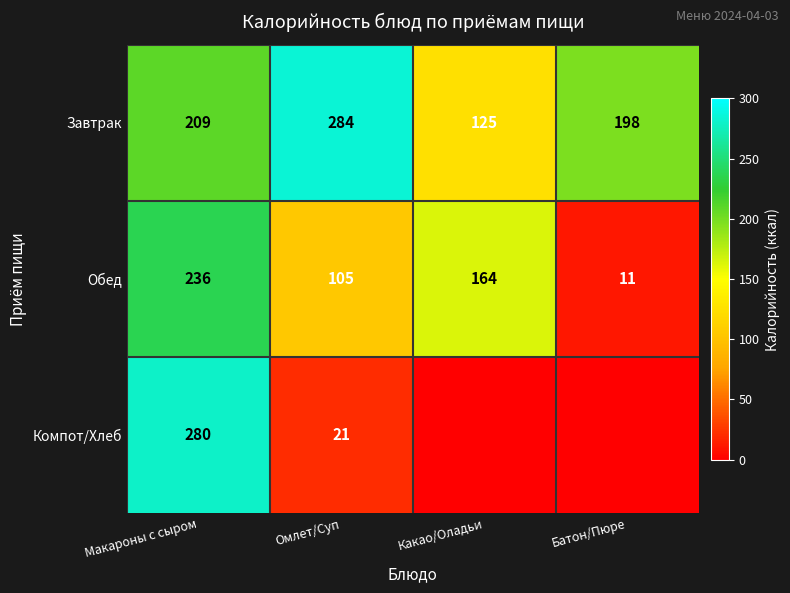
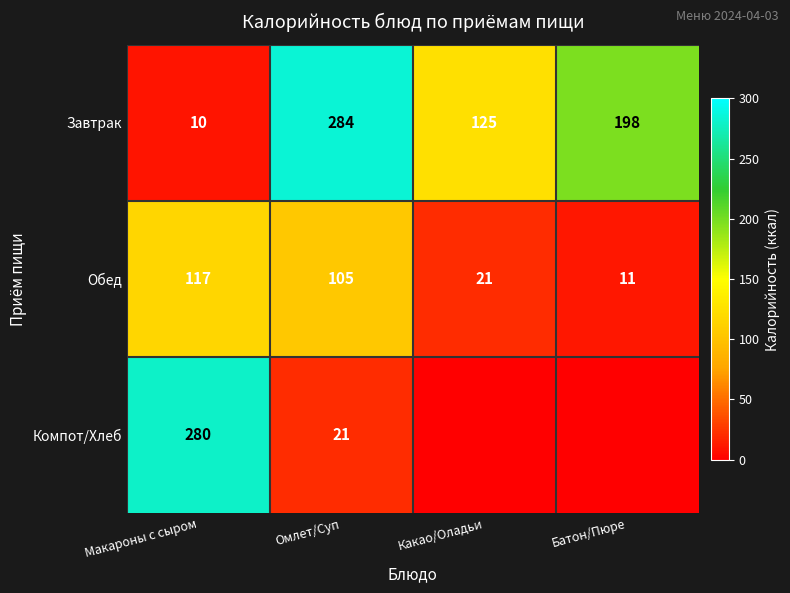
Завтрак, Макароны с сыром: 209 -> 10
Обед, Макароны с сыром: 236 -> 117
Обед, Какао/Оладьи: 164 -> 21
